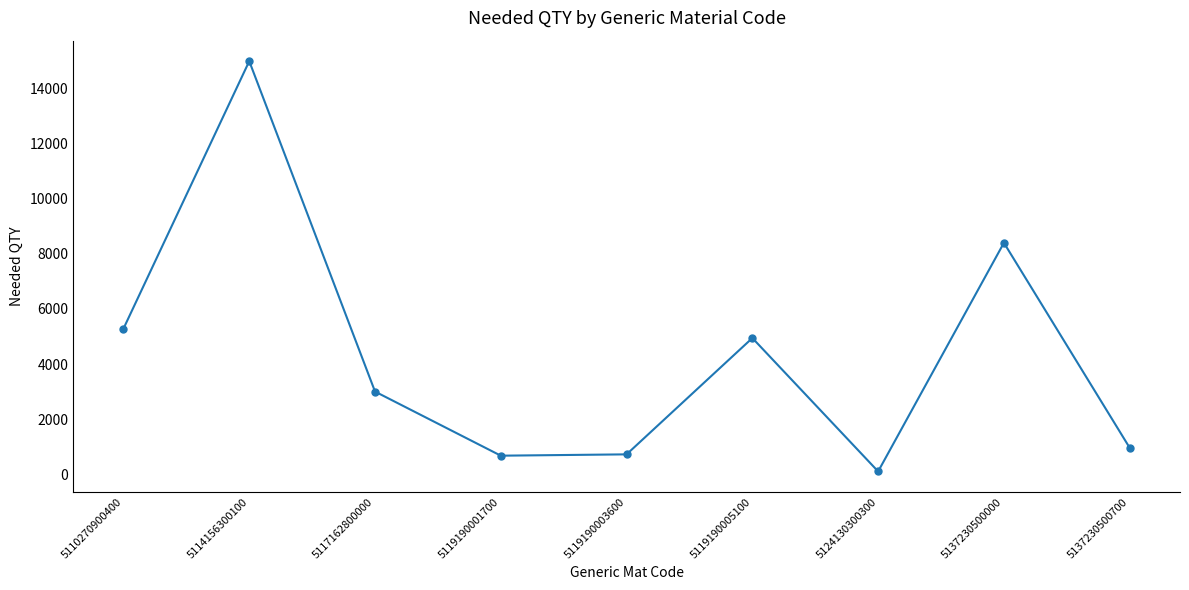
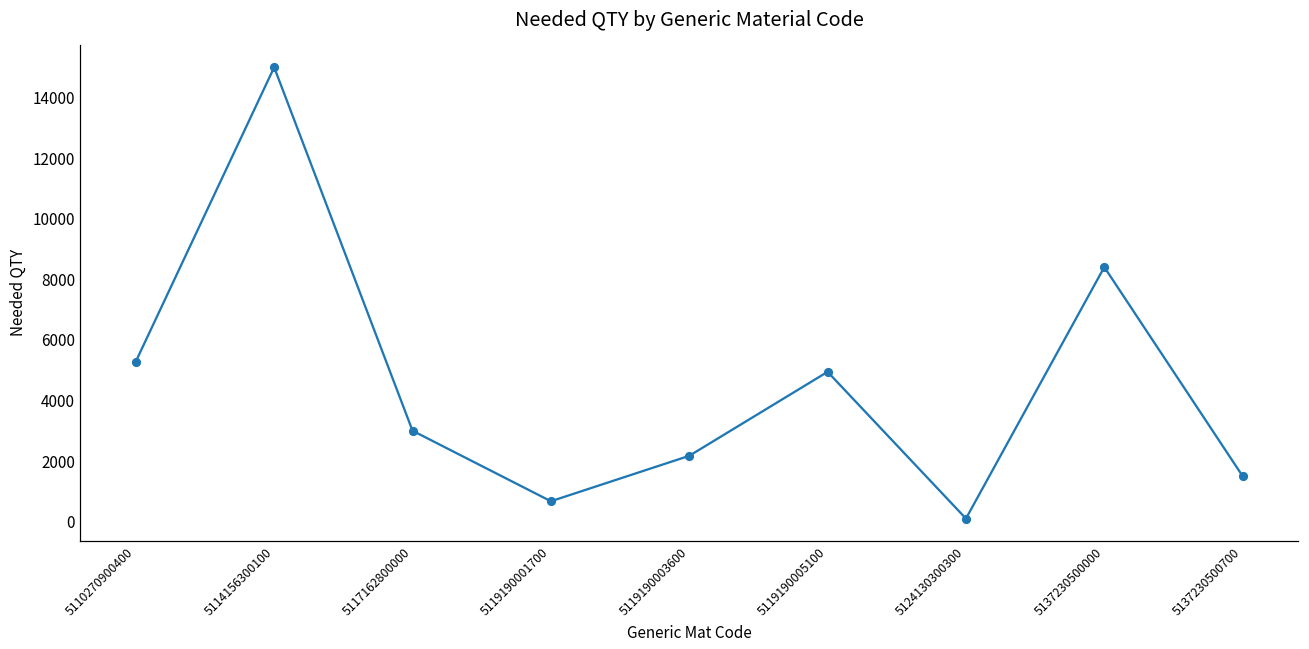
5119190003600: 700 -> 2200
5137230500700: 1000 -> 1500
